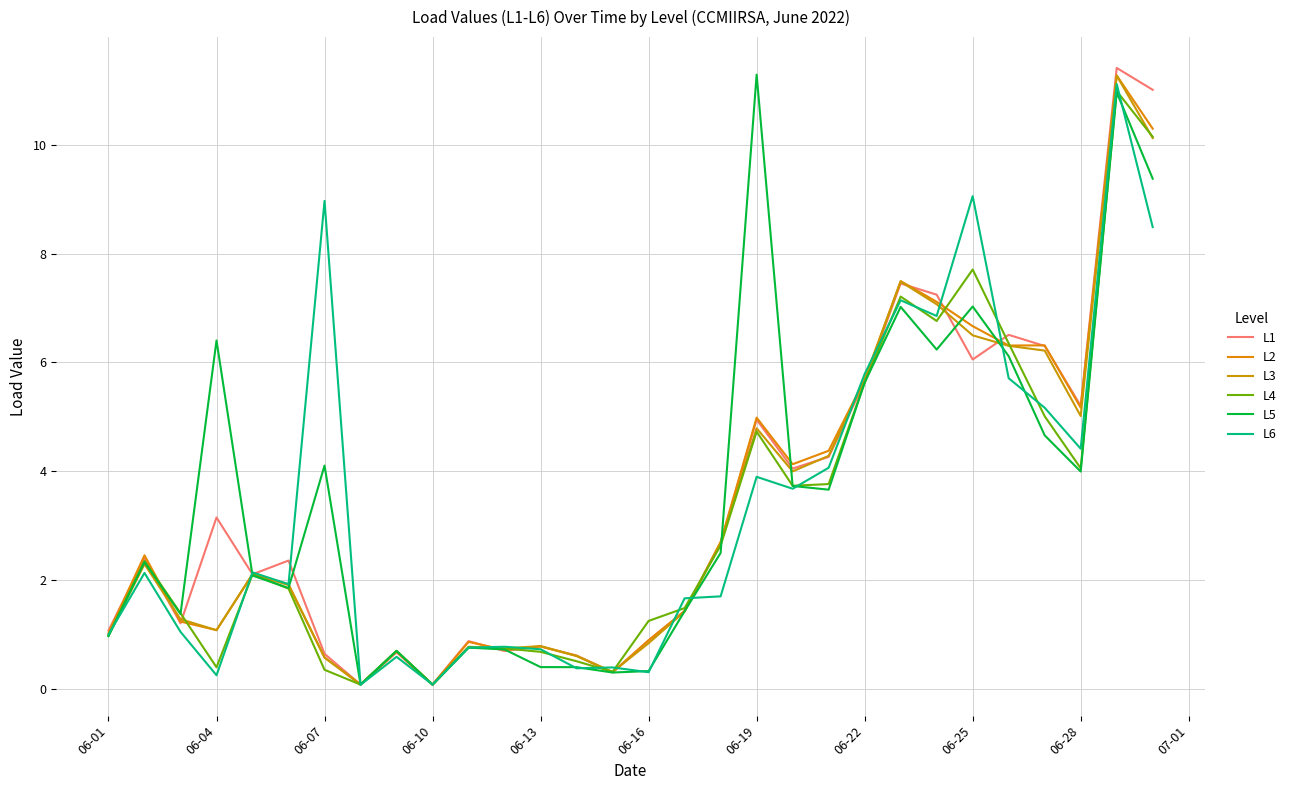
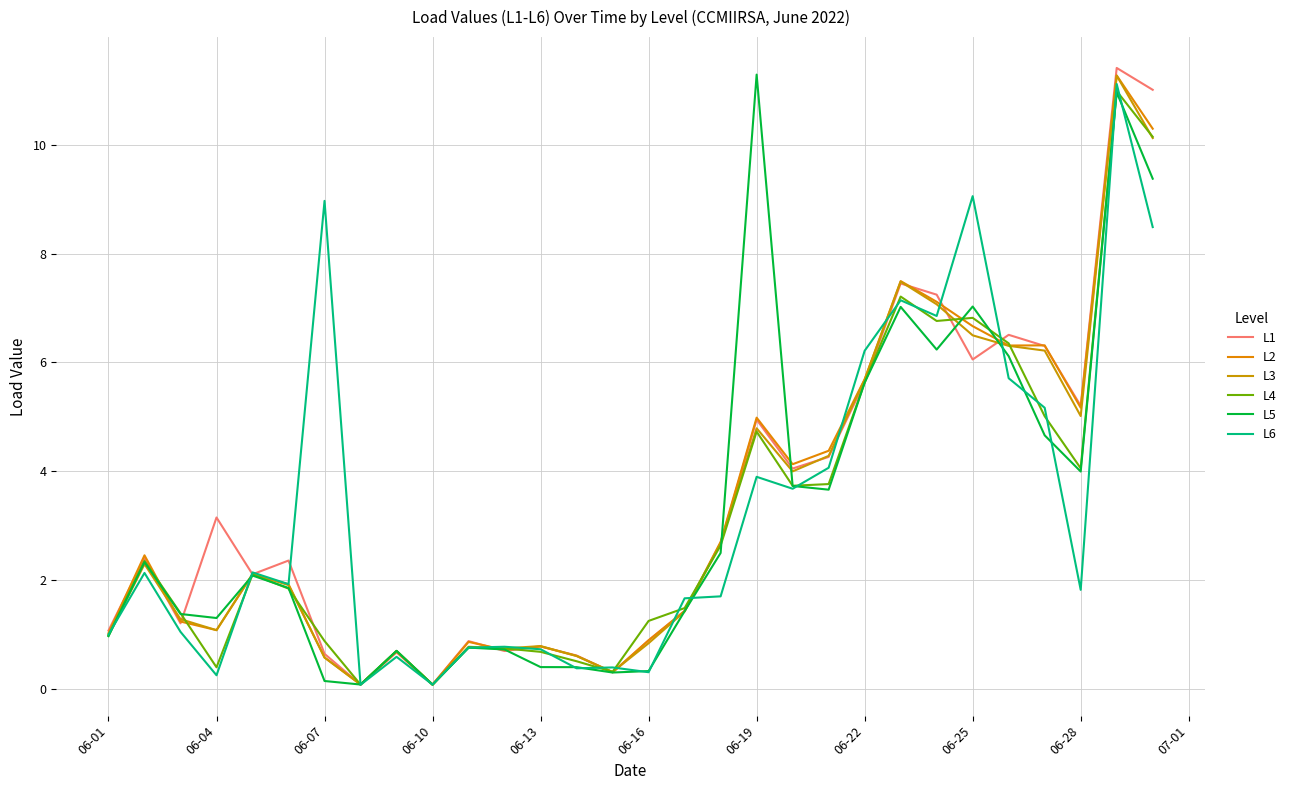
L5, 06-04: 6.4 -> 1.3
L4, 06-07: 0.3 -> 0.9
L5, 06-07: 4.1 -> 0.1
L6, 06-22: 5.8 -> 6.2
L4, 06-25: 7.7 -> 6.8
L6, 06-28: 4.4 -> 1.8
